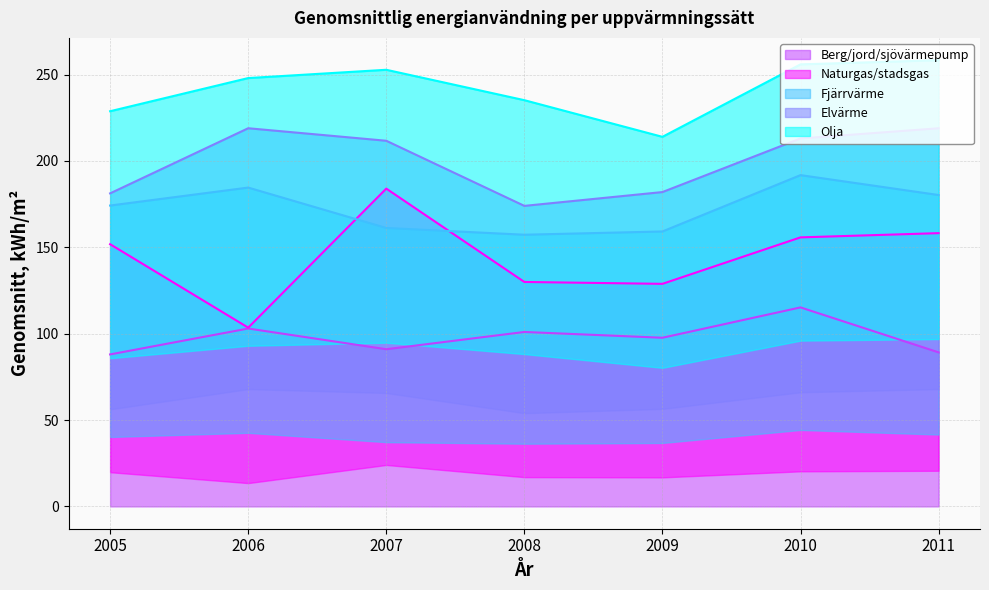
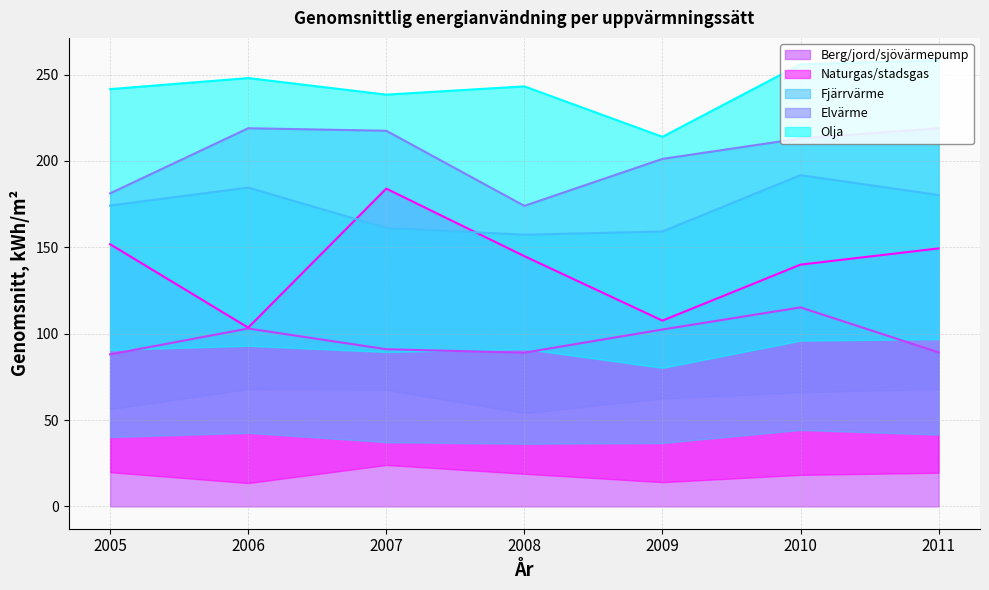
Olja, 2005: 229 -> 242
Elvärme, 2007: 212 -> 218
Olja, 2007: 253 -> 238
Berg/jord/sjövärmepump, 2008: 101 -> 89
Naturgas/stadsgas, 2008: 130 -> 145
Olja, 2008: 235 -> 243
Berg/jord/sjövärmepump, 2009: 98 -> 102
Naturgas/stadsgas, 2009: 129 -> 108
Elvärme, 2009: 182 -> 201
Naturgas/stadsgas, 2010: 156 -> 140
Naturgas/stadsgas, 2011: 158 -> 149
